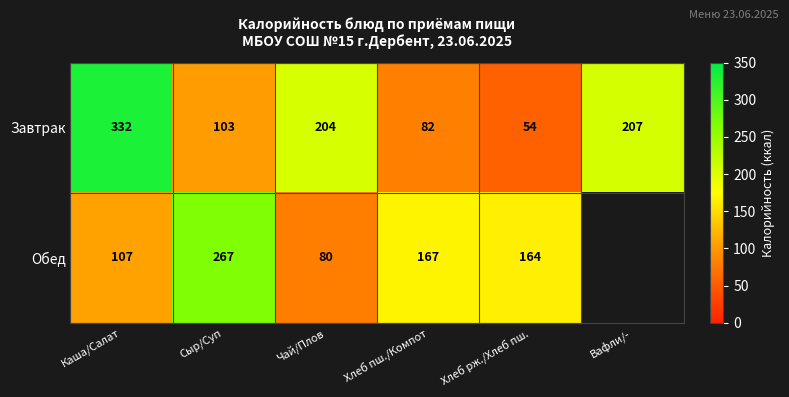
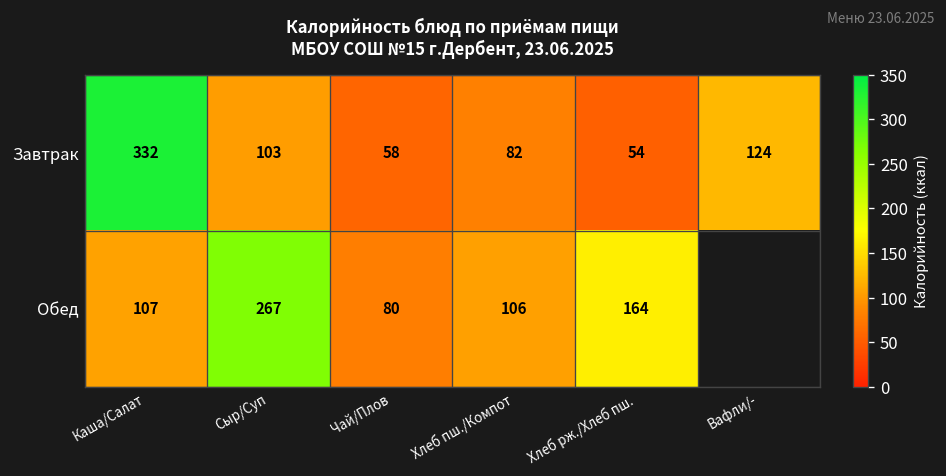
Завтрак, Чай/Плов: 204 -> 58
Завтрак, Вафли/-: 207 -> 124
Обед, Хлеб пш./Компот: 167 -> 106
